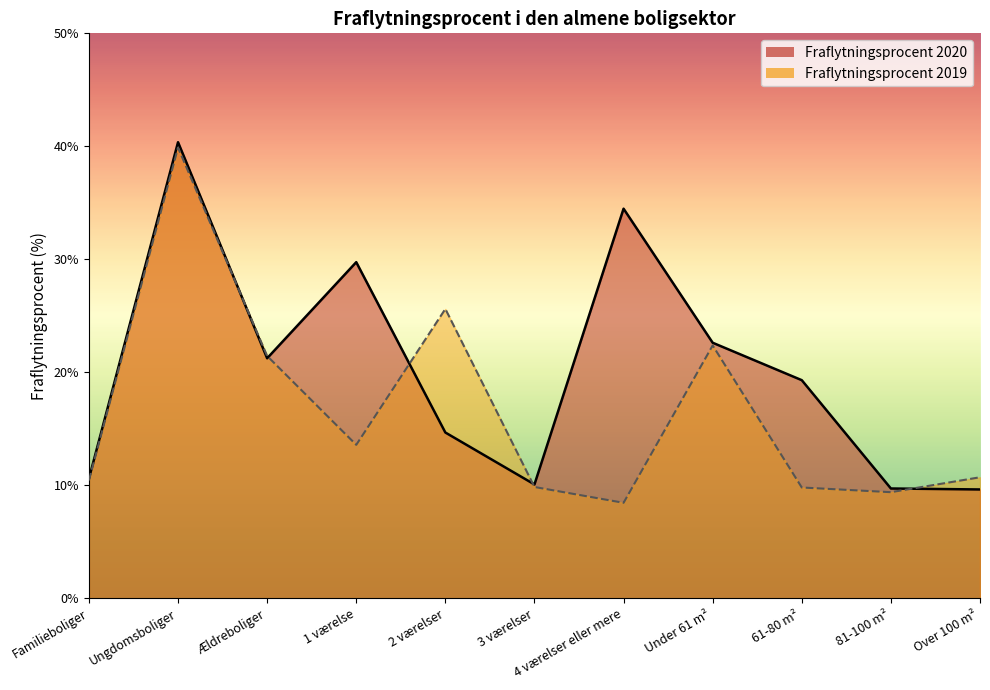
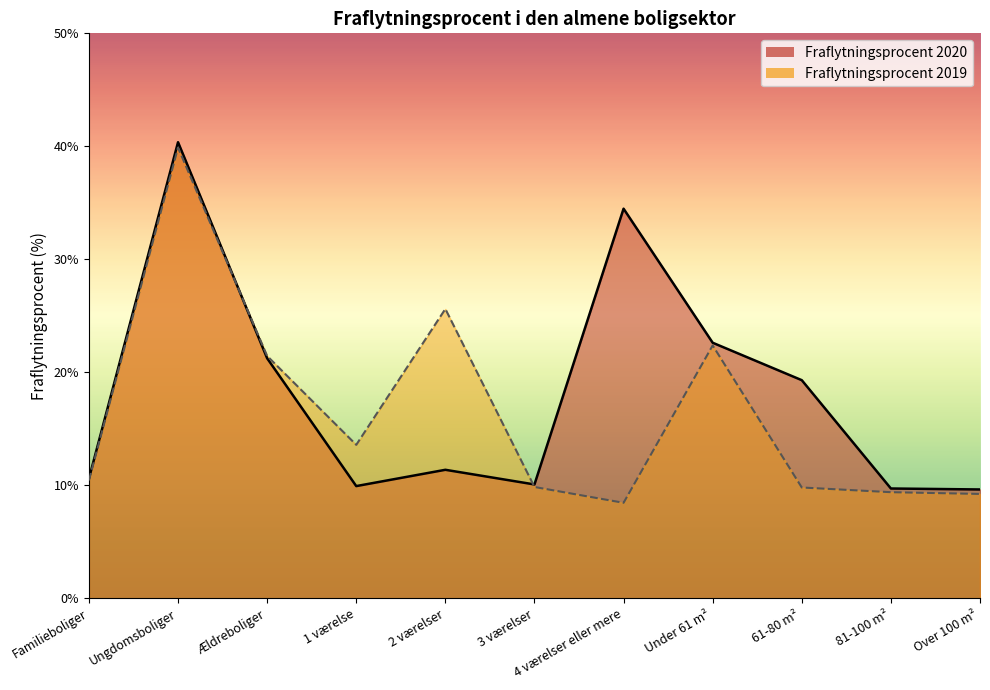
Fraflytningsprocent 2020, 1 værelse: 29.8% -> 9.9%
Fraflytningsprocent 2020, 2 værelser: 14.7% -> 11.4%
Fraflytningsprocent 2019, Over 100 m²: 10.7% -> 9.2%
